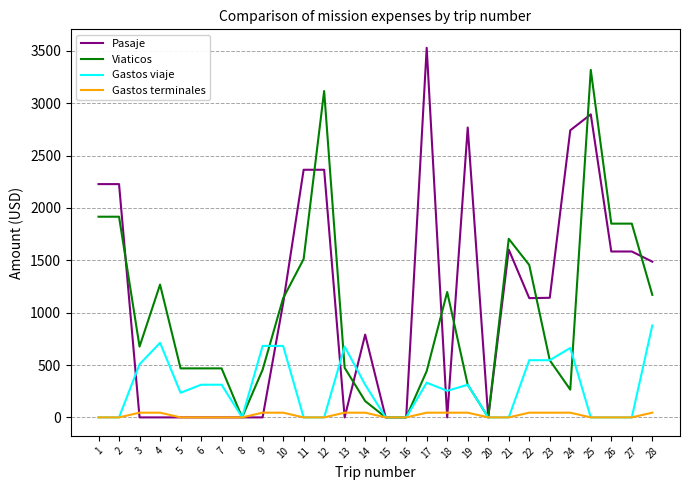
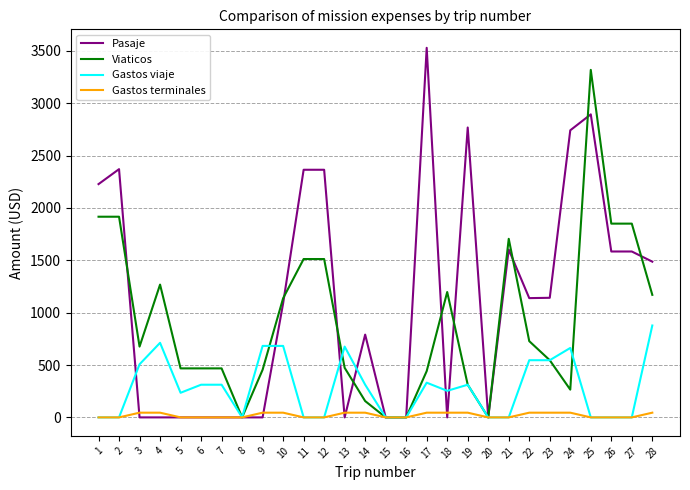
Pasaje, 2: 2230 -> 2370
Viaticos, 12: 3120 -> 1510
Viaticos, 22: 1460 -> 730
